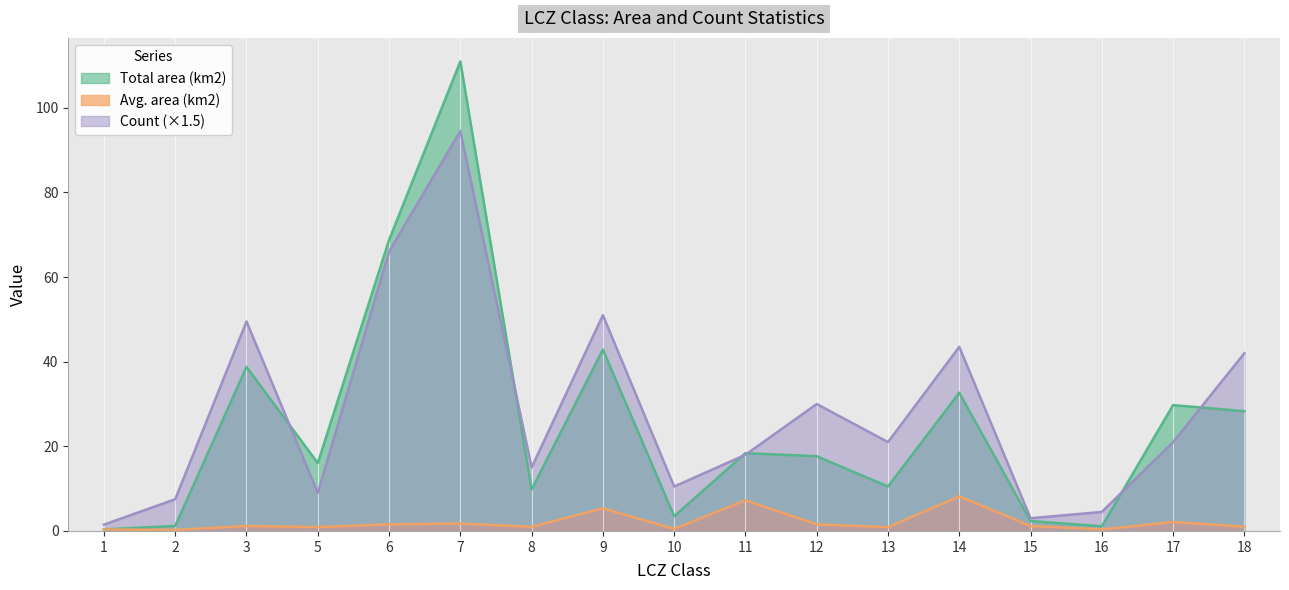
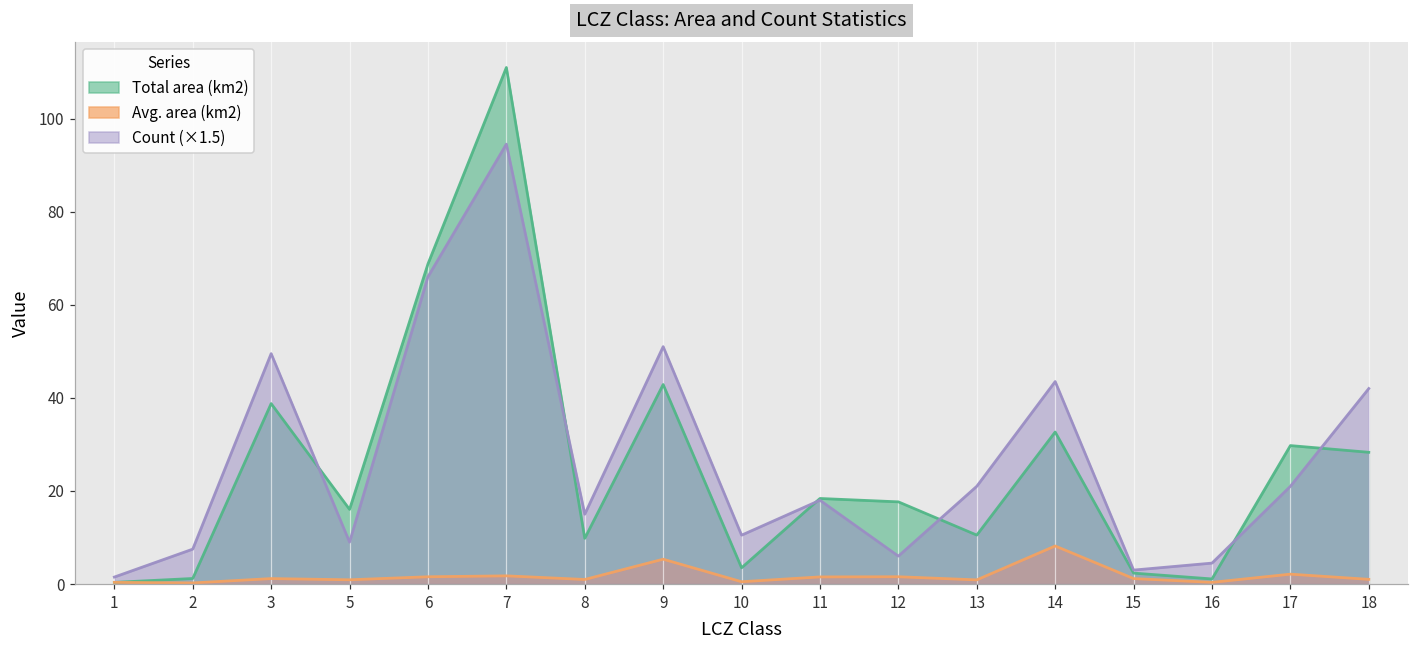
Avg. area (km2), 11: 7 -> 2
Count (×1.5), 12: 30 -> 6
